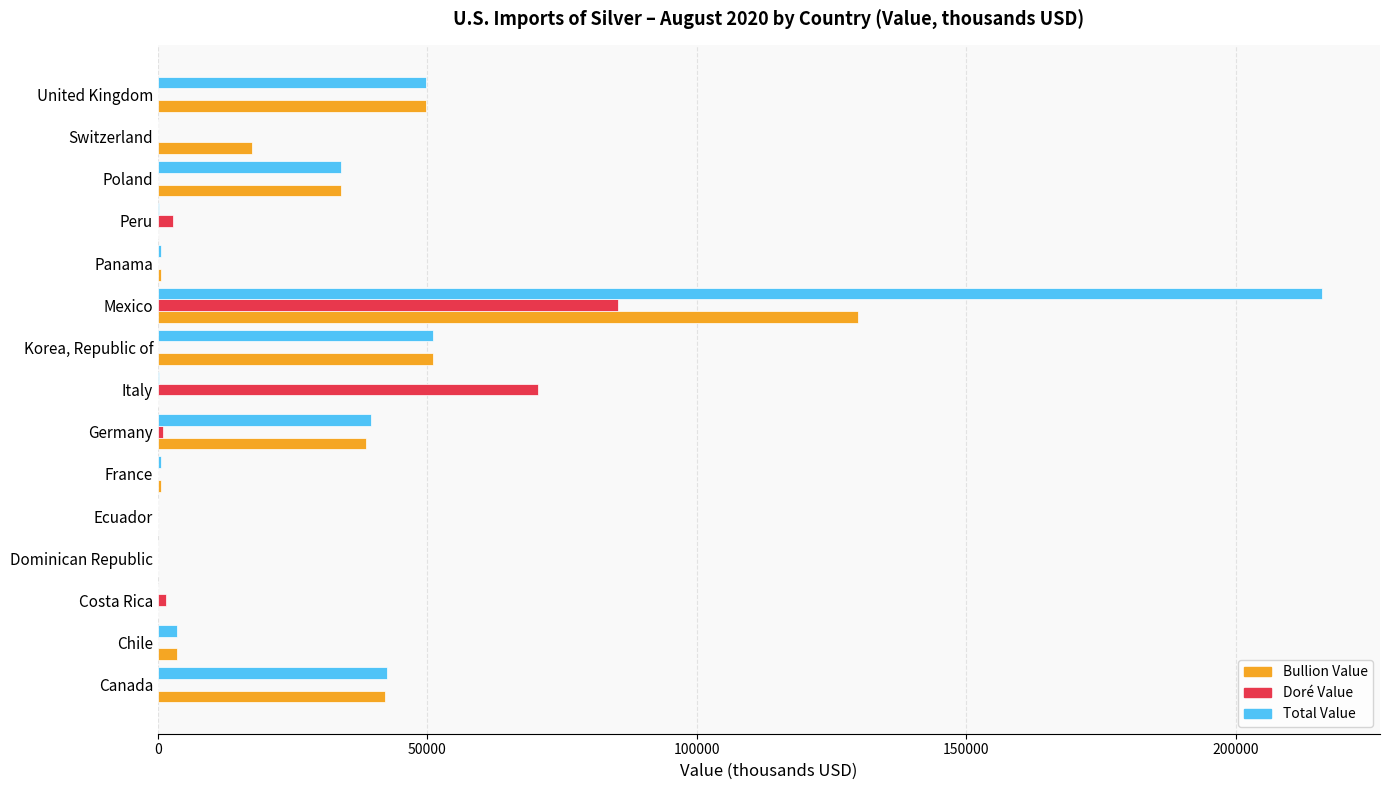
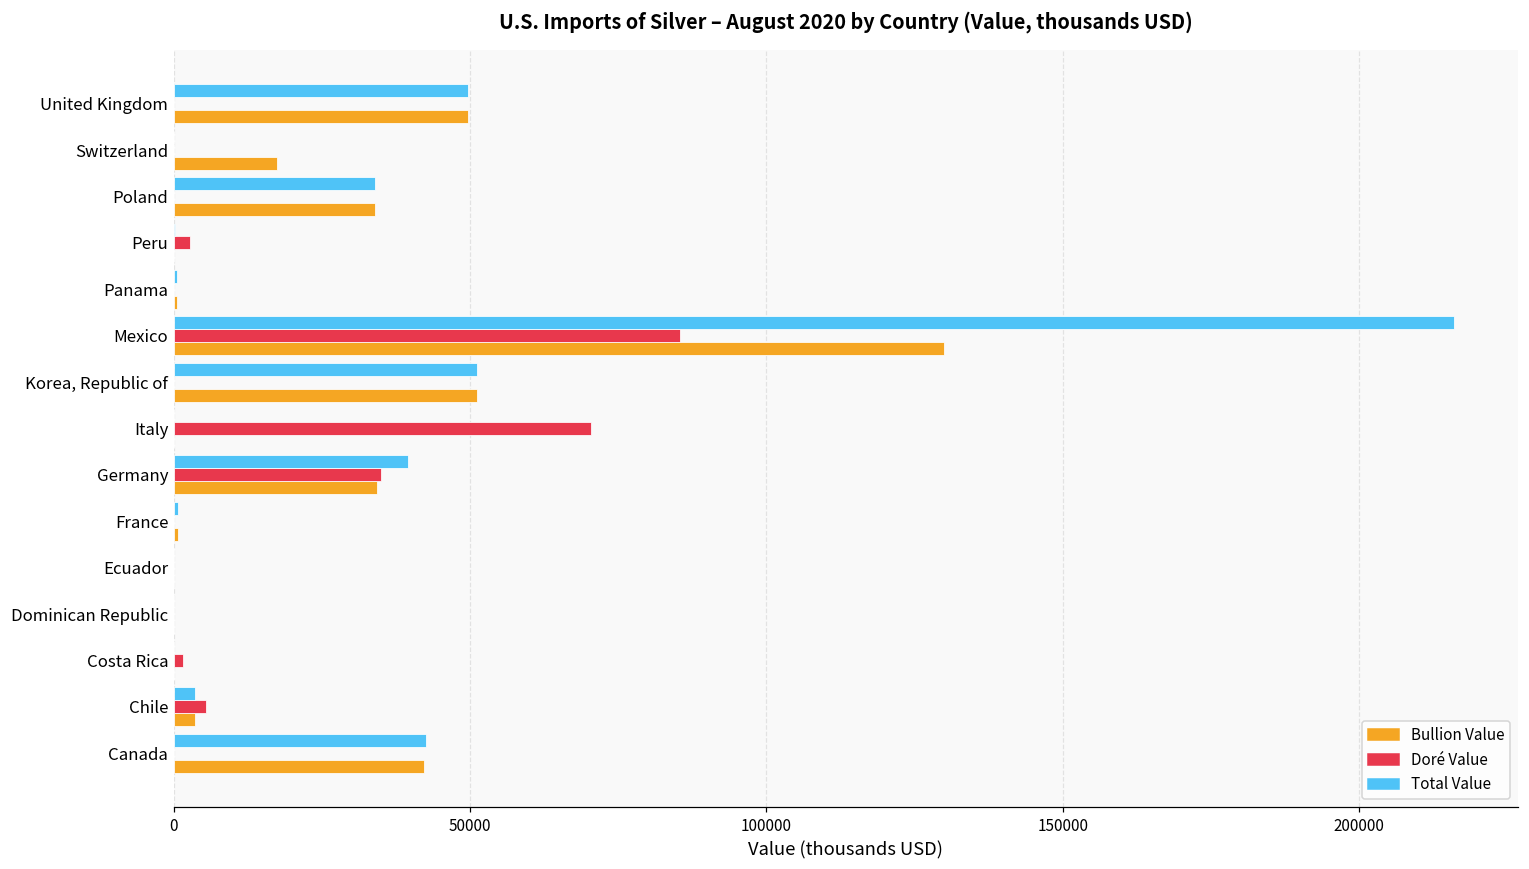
Doré Value, Germany: 1000 -> 35000
Bullion Value, Germany: 39000 -> 34000
Doré Value, Chile: 0 -> 6000
